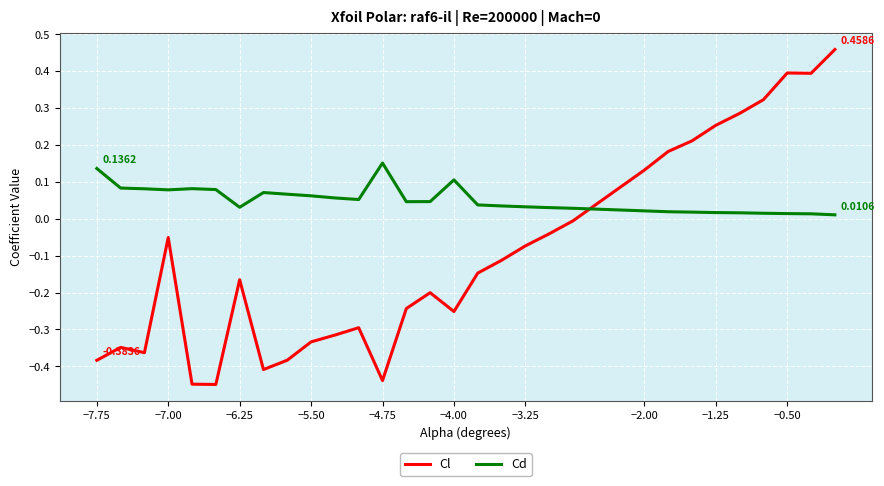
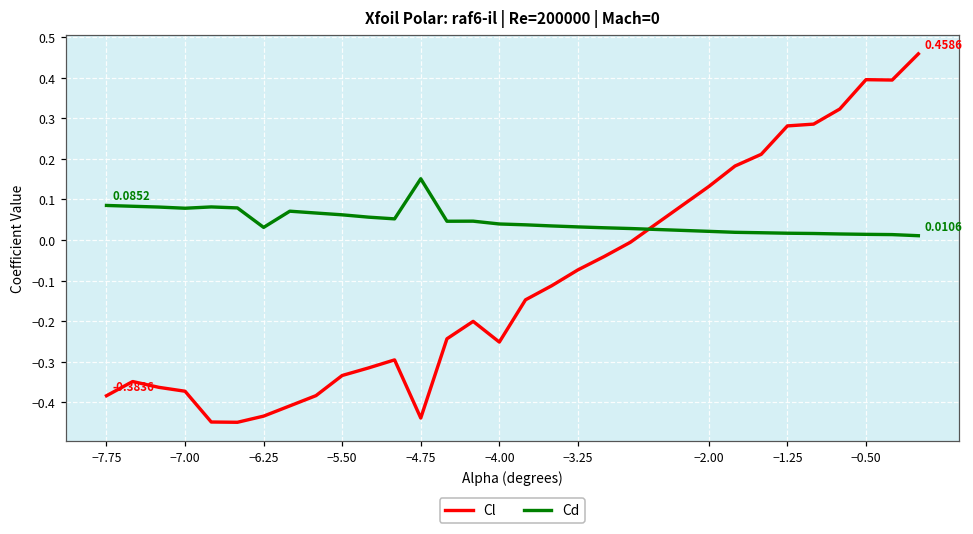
Cd, −7.75: 0.1362 -> 0.0852
Cl, −7.00: -0.05 -> -0.37
Cl, −6.25: -0.17 -> -0.43
Cd, −4.00: 0.11 -> 0.04
Cl, −1.25: 0.25 -> 0.28
